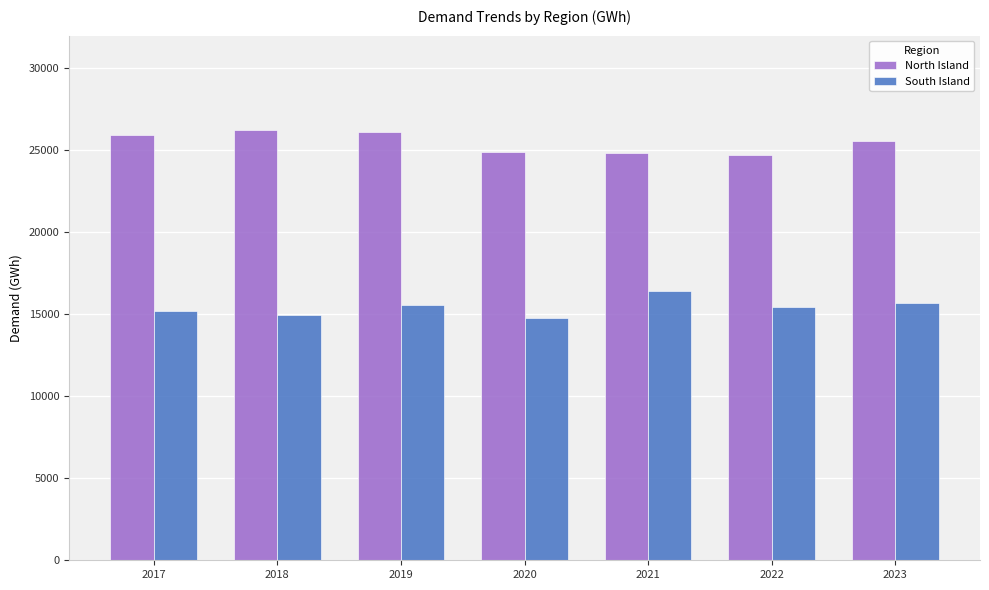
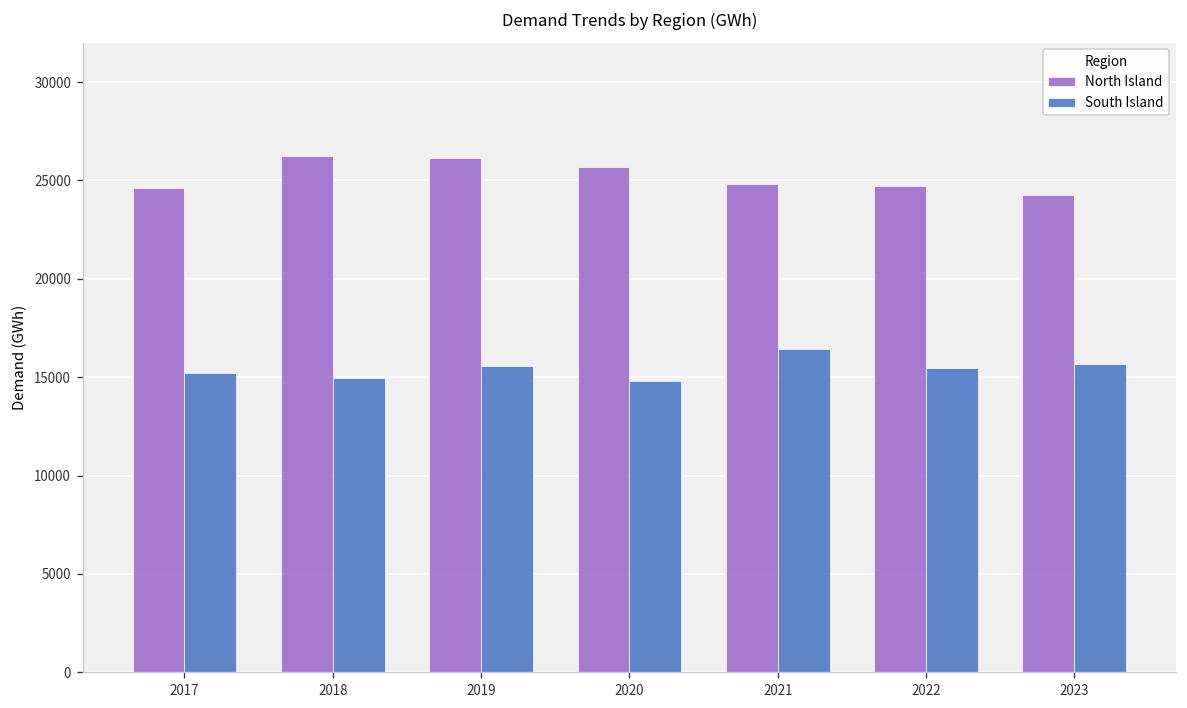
North Island, 2017: 26000 -> 24600
North Island, 2020: 24900 -> 25700
North Island, 2023: 25600 -> 24300
